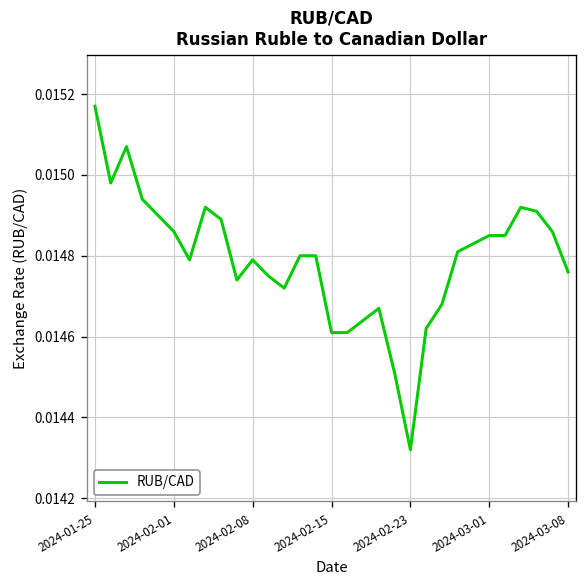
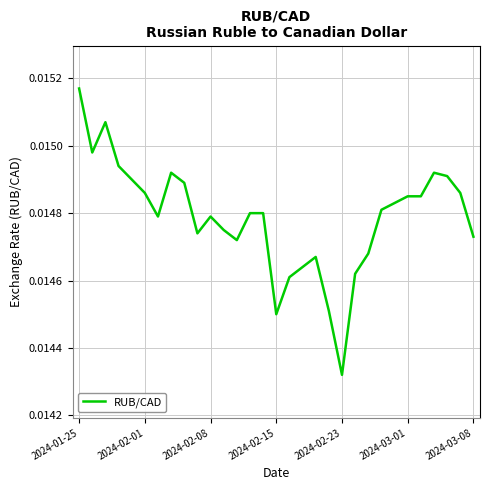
2024-02-15: 0.01461 -> 0.01450
2024-03-08: 0.01476 -> 0.01473
